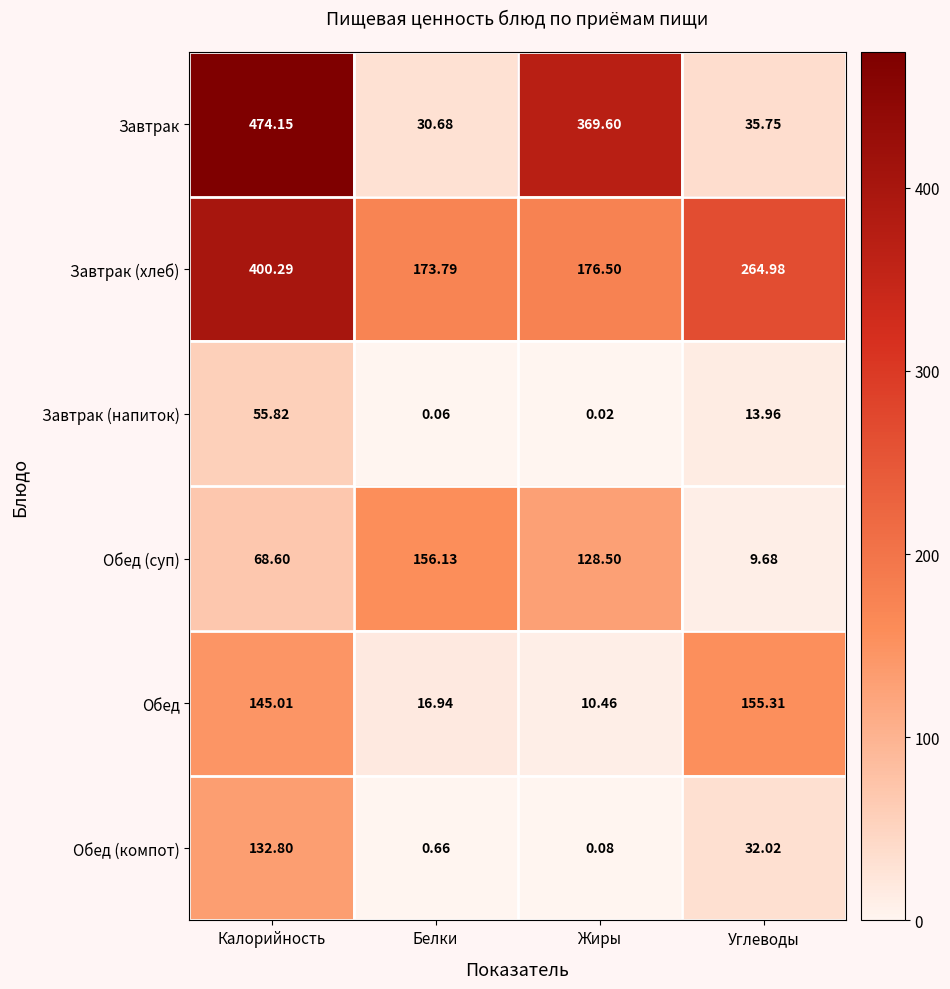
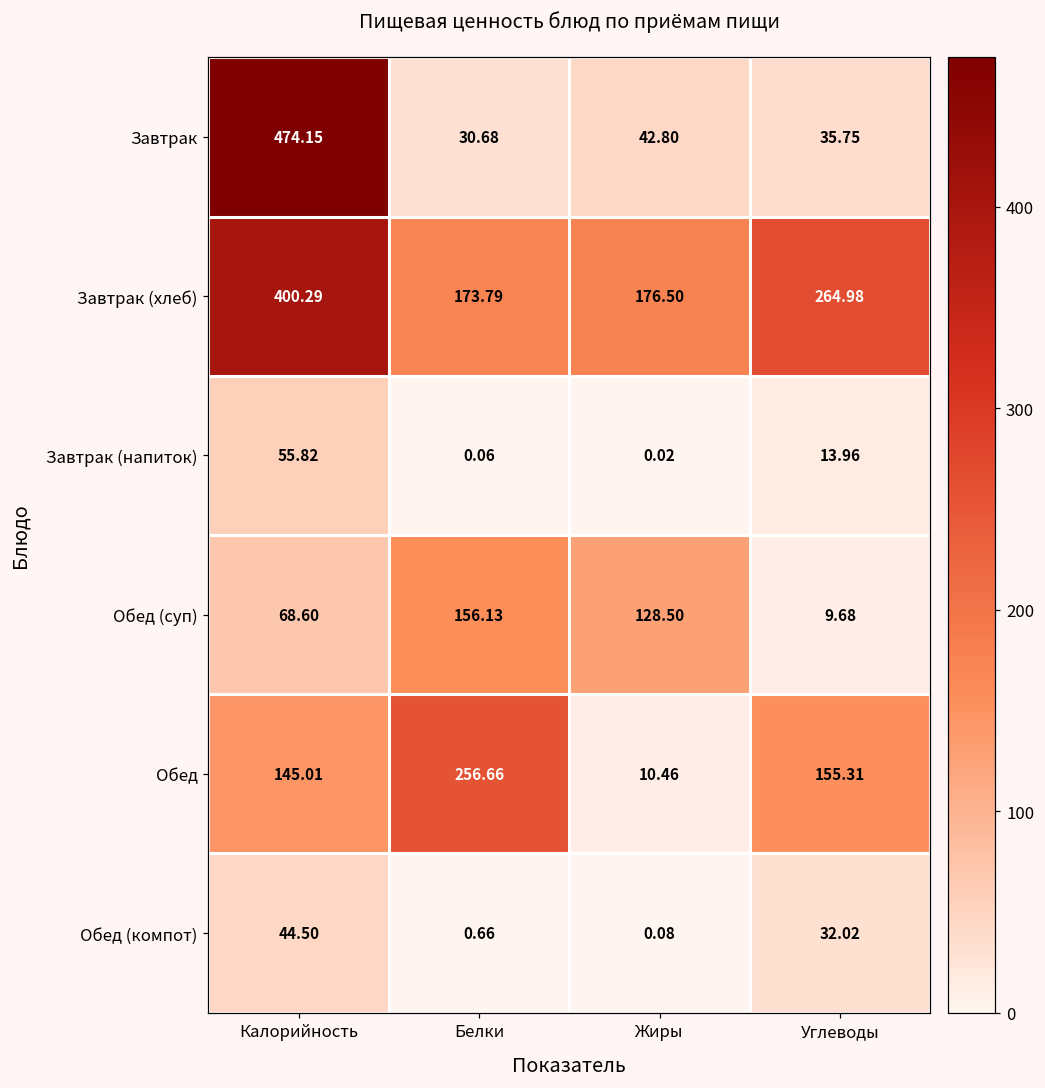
Завтрак, Жиры: 369.60 -> 42.80
Обед, Белки: 16.94 -> 256.66
Обед (компот), Калорийность: 132.80 -> 44.50
